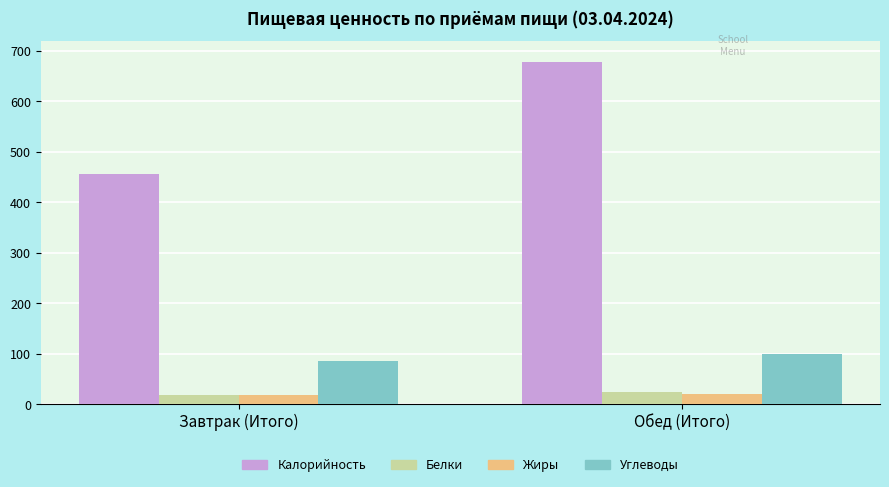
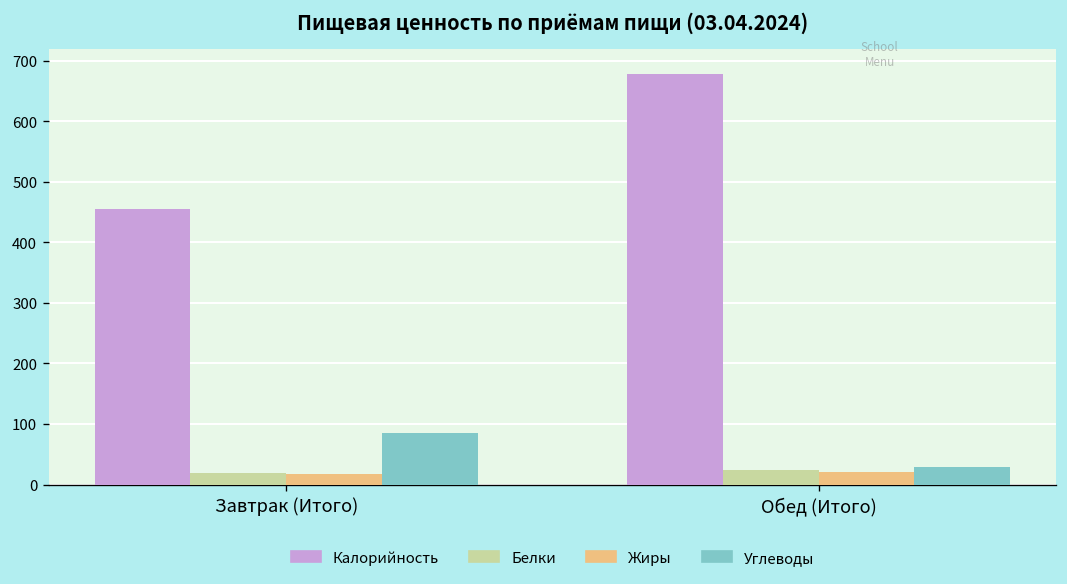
Углеводы, Обед (Итого): 100 -> 30
